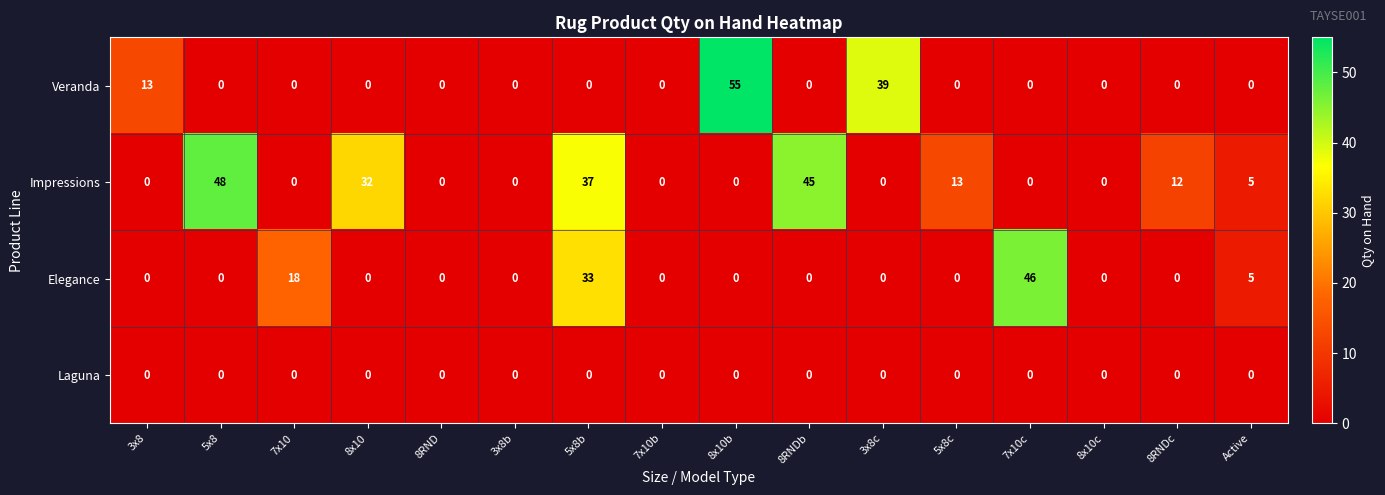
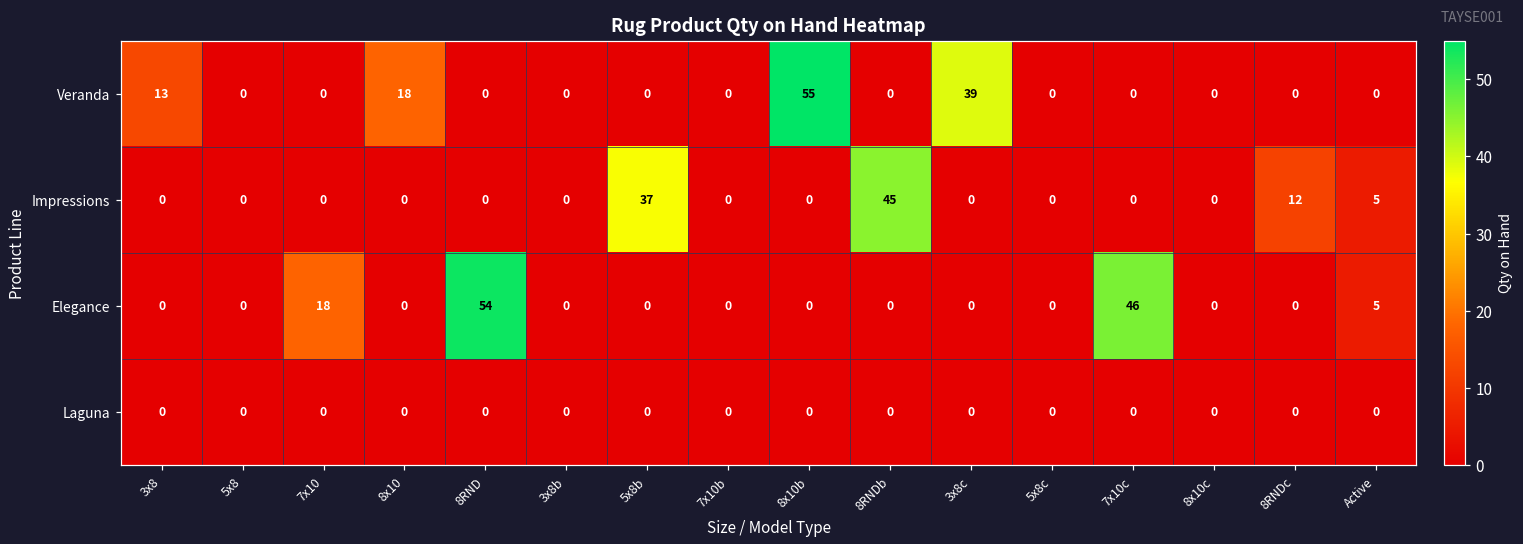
Veranda, 8x10: 0 -> 18
Impressions, 5x8: 48 -> 0
Impressions, 8x10: 32 -> 0
Impressions, 5x8c: 13 -> 0
Elegance, 8RND: 0 -> 54
Elegance, 5x8b: 33 -> 0
